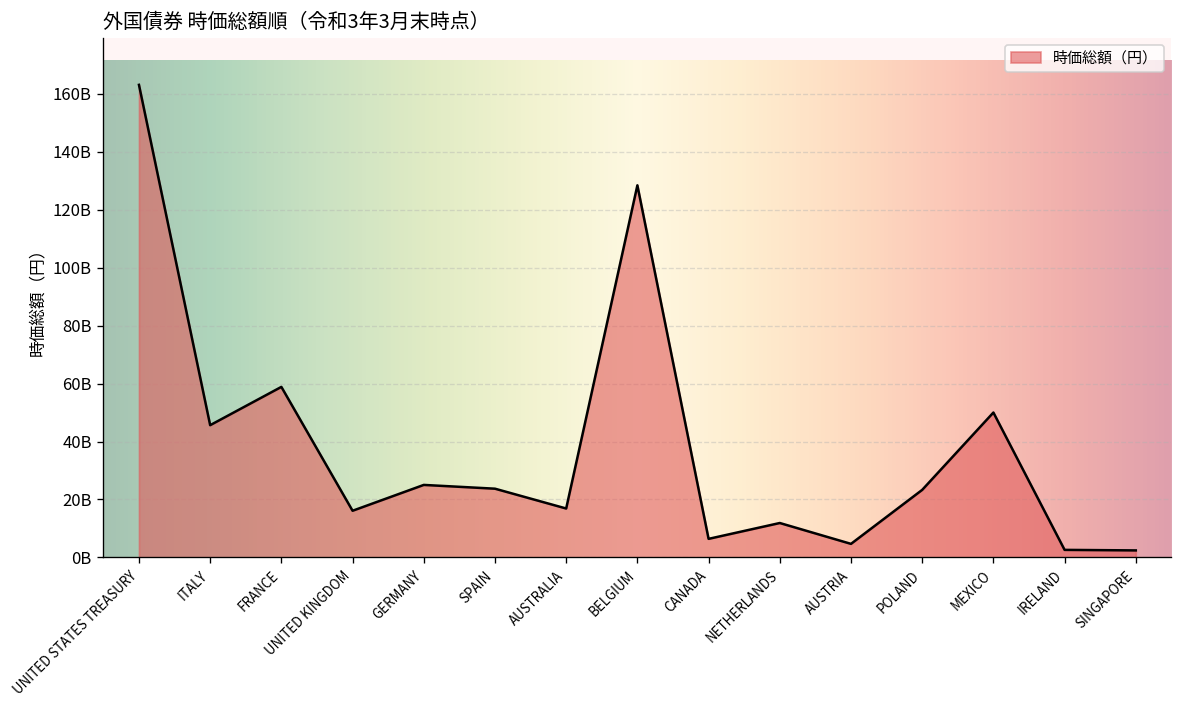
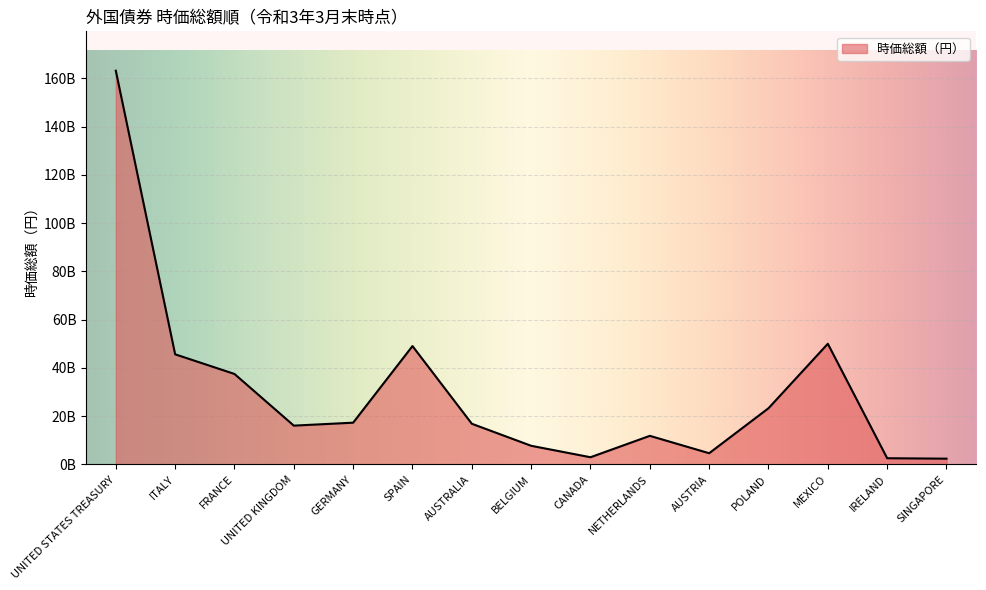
FRANCE: 59000000000 -> 38000000000
GERMANY: 25000000000 -> 17000000000
SPAIN: 24000000000 -> 49000000000
BELGIUM: 128000000000 -> 8000000000
CANADA: 6000000000 -> 3000000000
